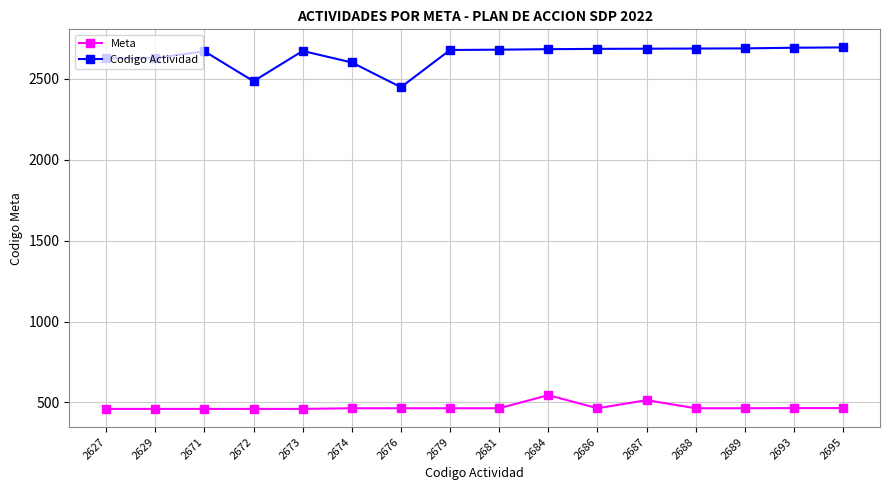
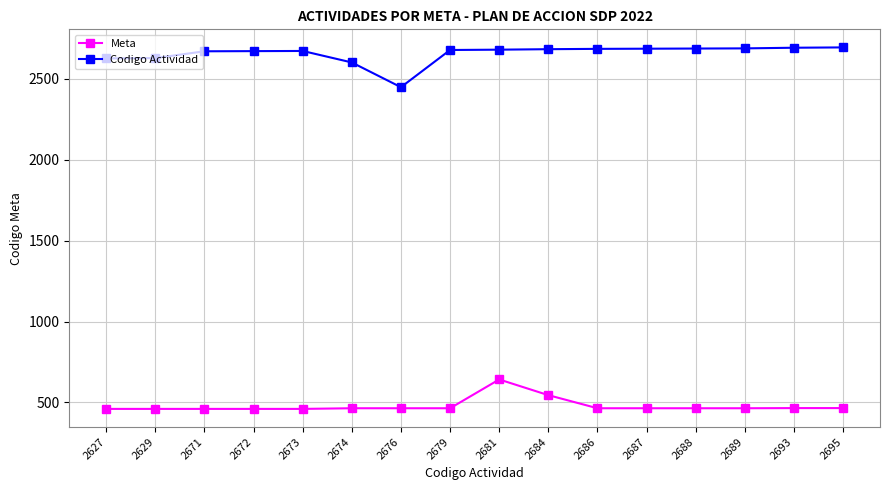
Codigo Actividad, 2672: 2490 -> 2670
Meta, 2681: 460 -> 640
Meta, 2687: 510 -> 460
